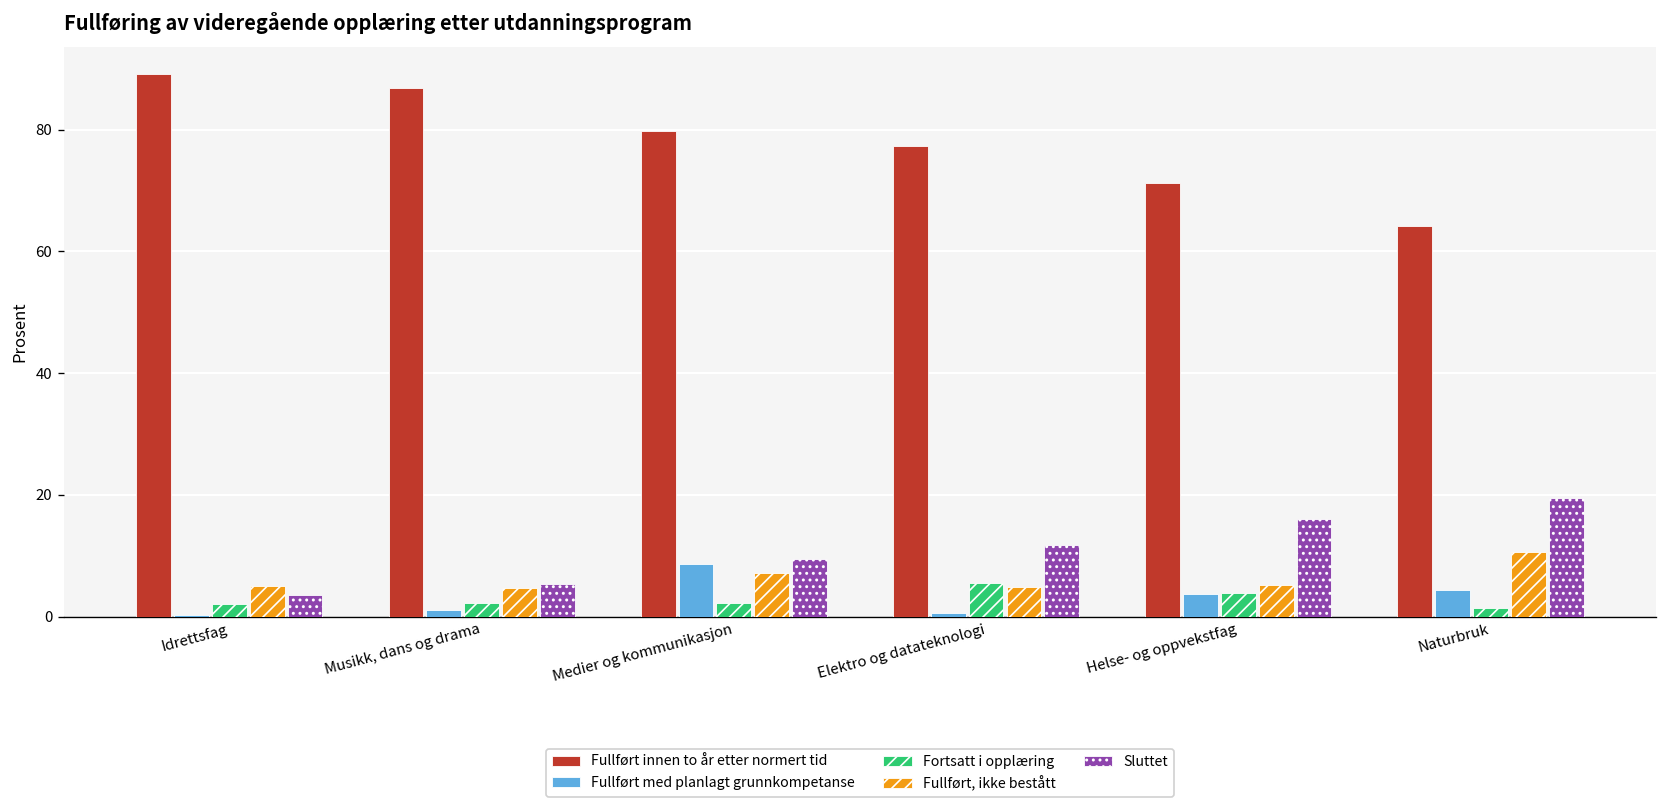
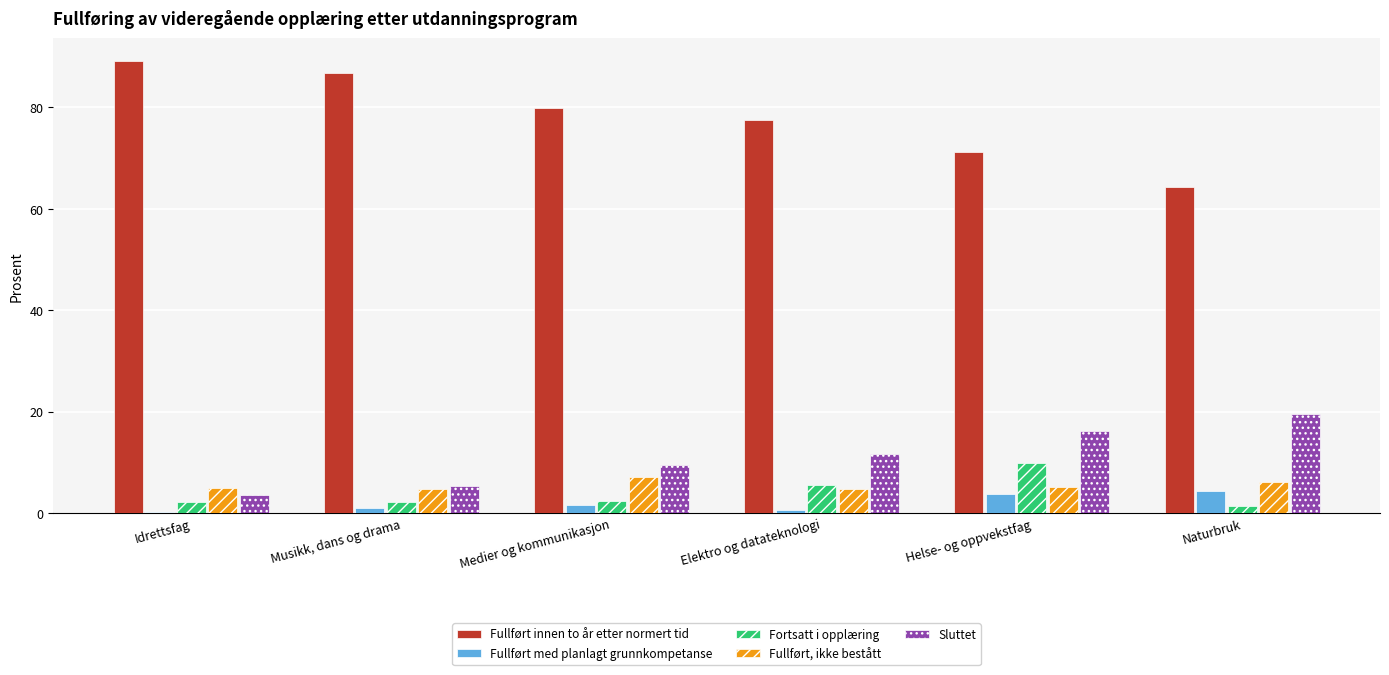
Fullført med planlagt grunnkompetanse, Medier og kommunikasjon: 9 -> 2
Fortsatt i opplæring, Helse- og oppvekstfag: 4 -> 10
Fullført, ikke bestått, Naturbruk: 11 -> 6
